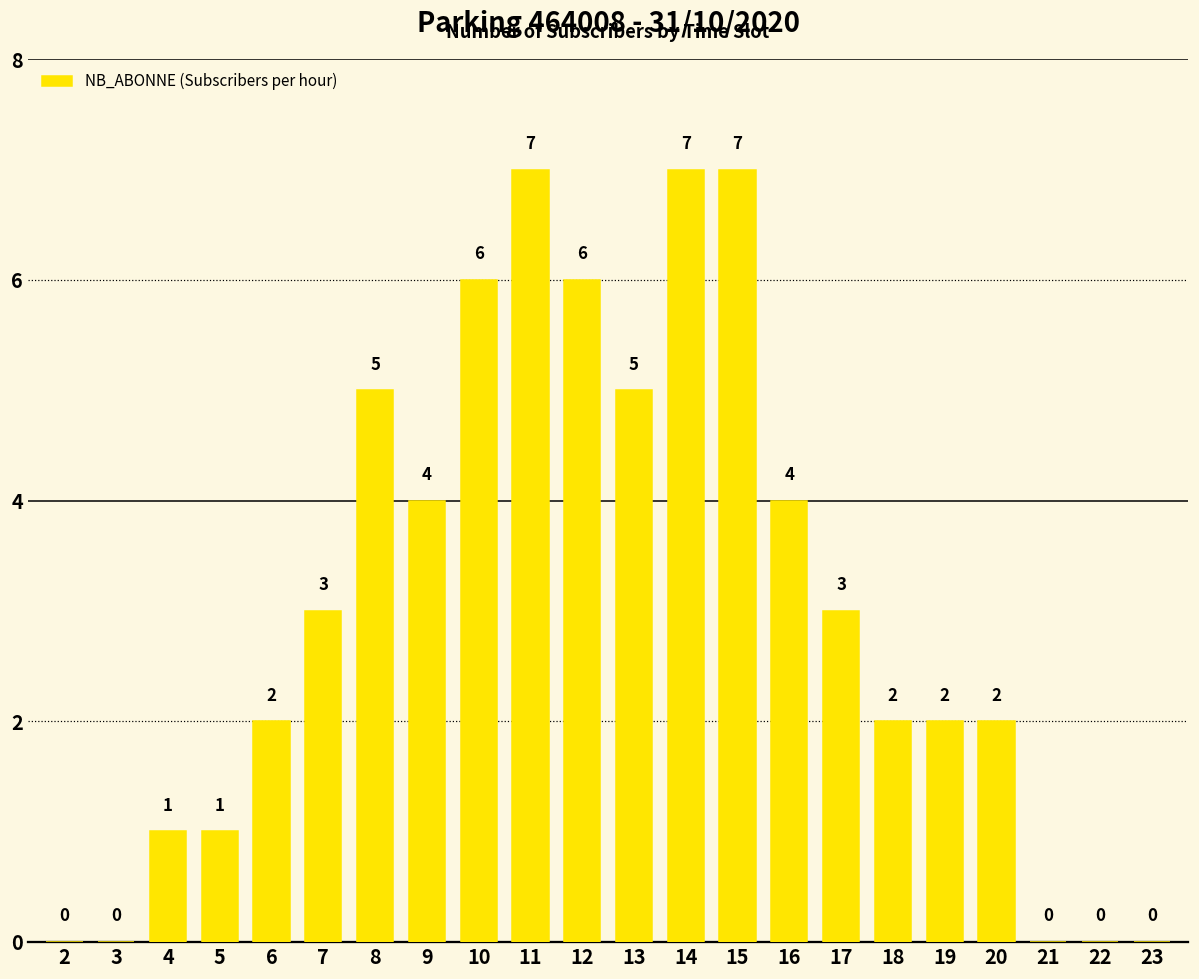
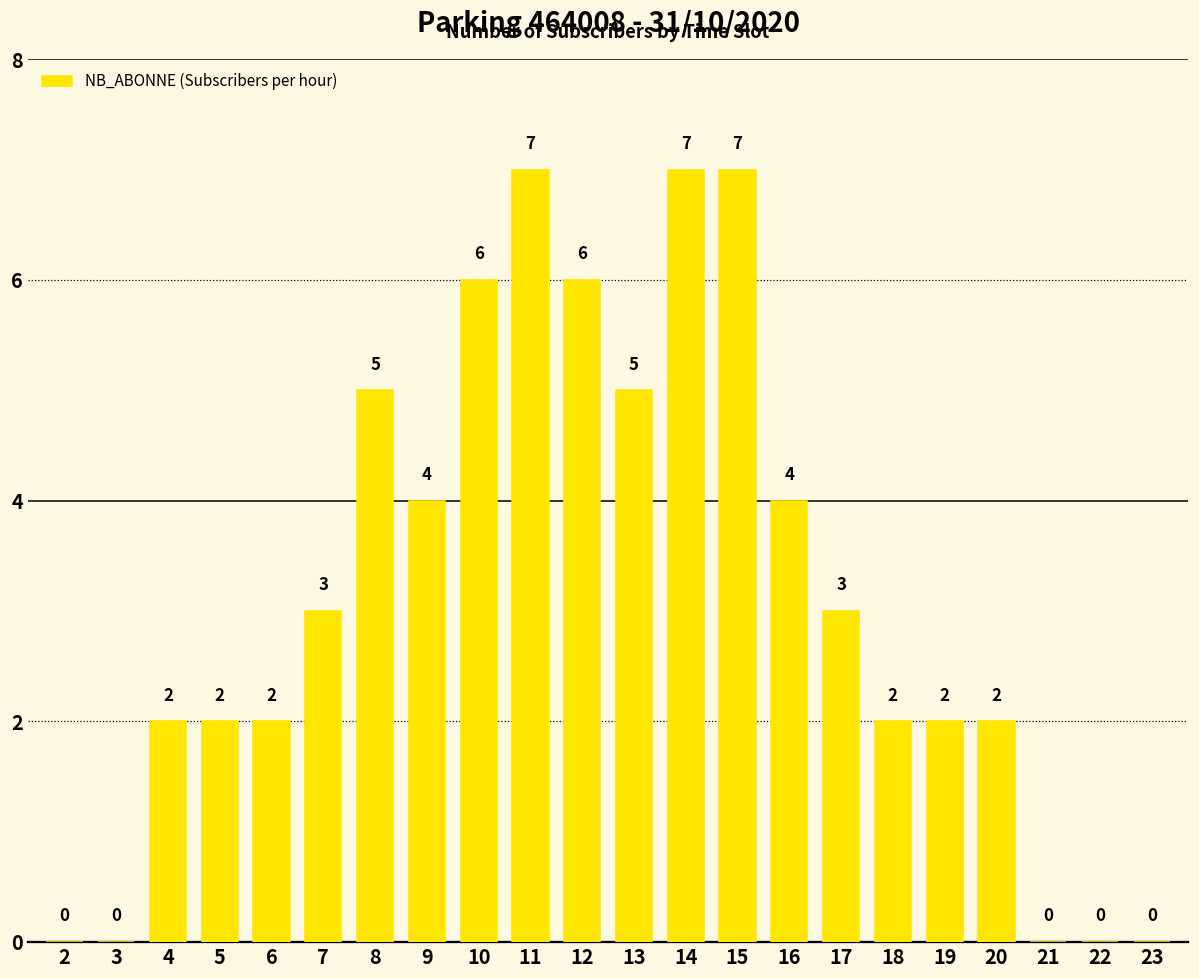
4: 1 -> 2
5: 1 -> 2
